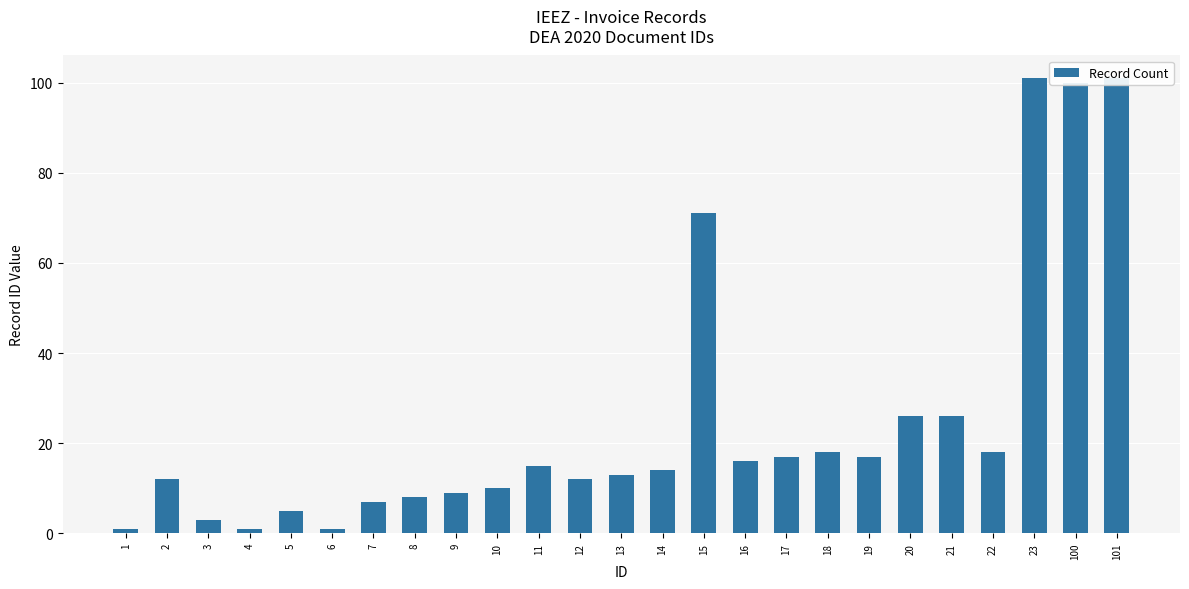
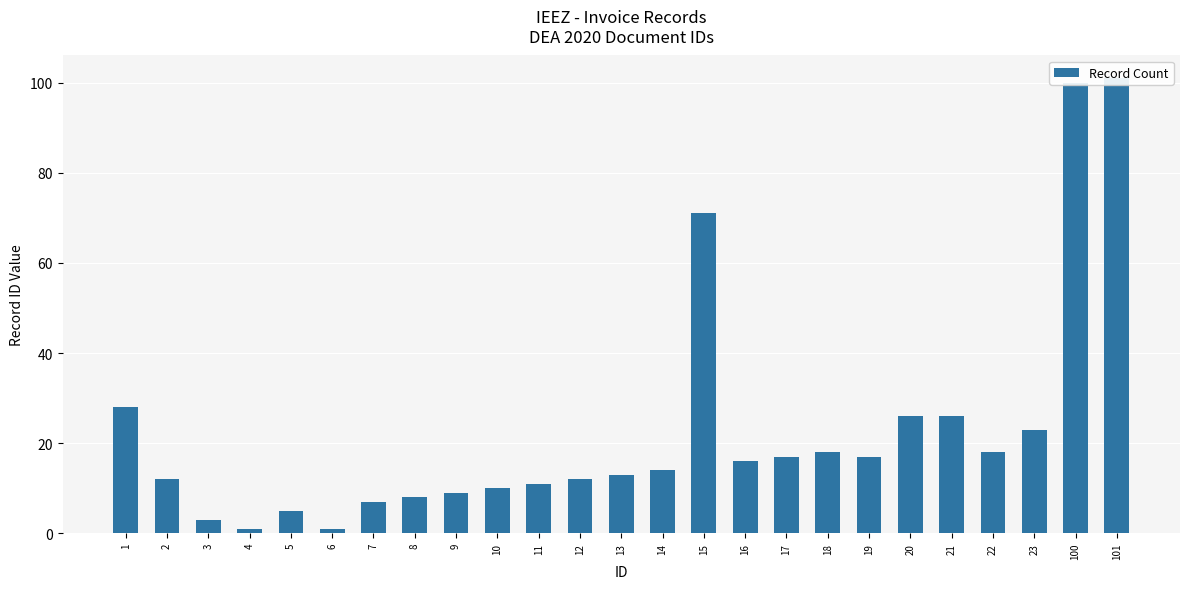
1: 1 -> 28
11: 15 -> 11
23: 101 -> 23
